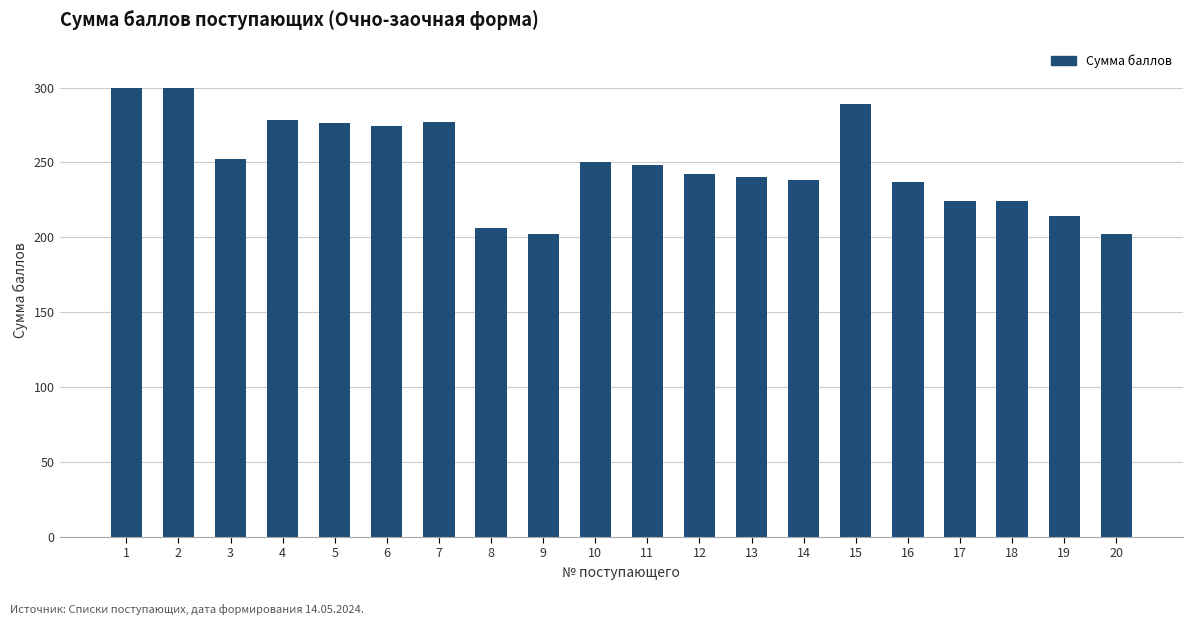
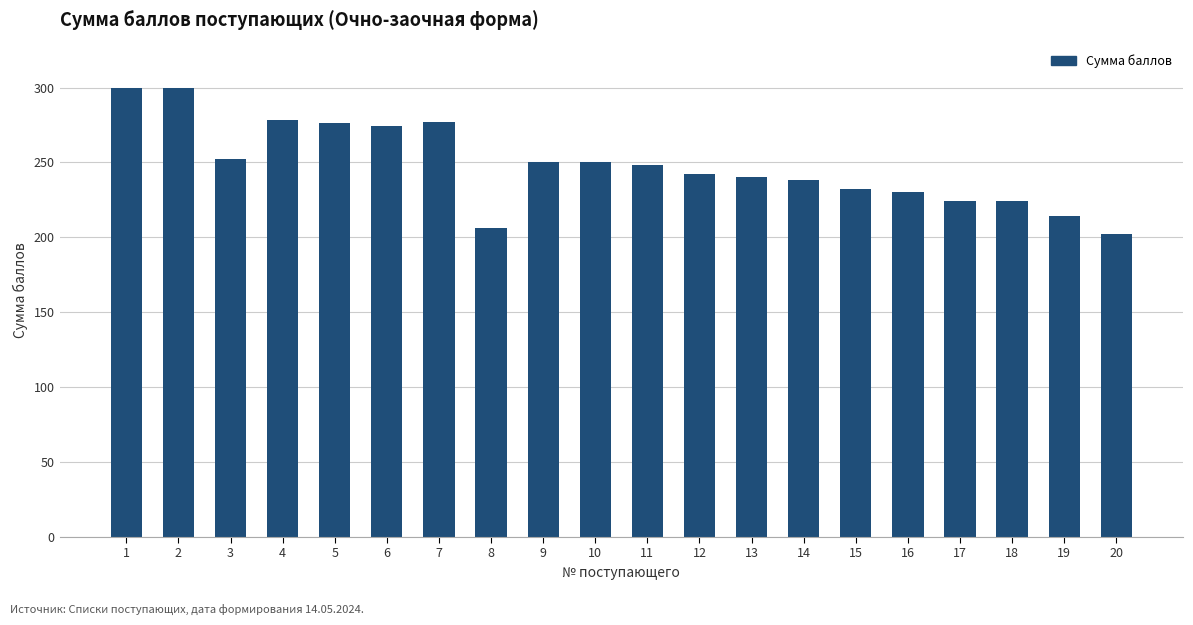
9: 202 -> 250
15: 289 -> 232
16: 237 -> 230
